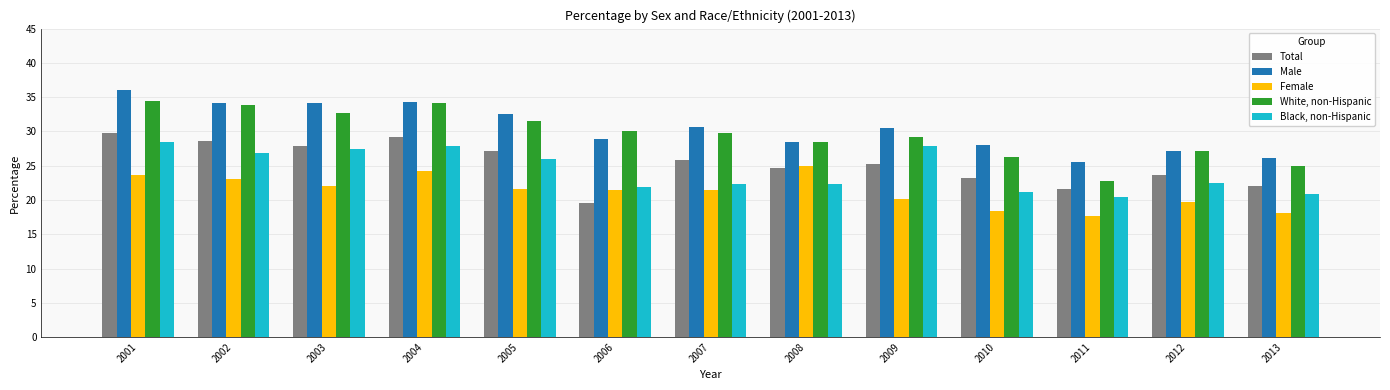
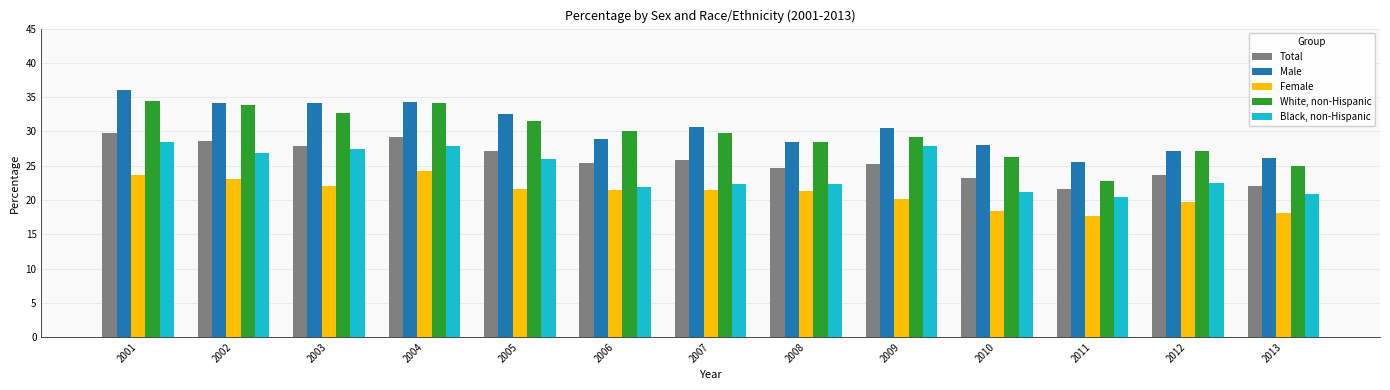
Total, 2006: 20 -> 25
Female, 2008: 25 -> 21
